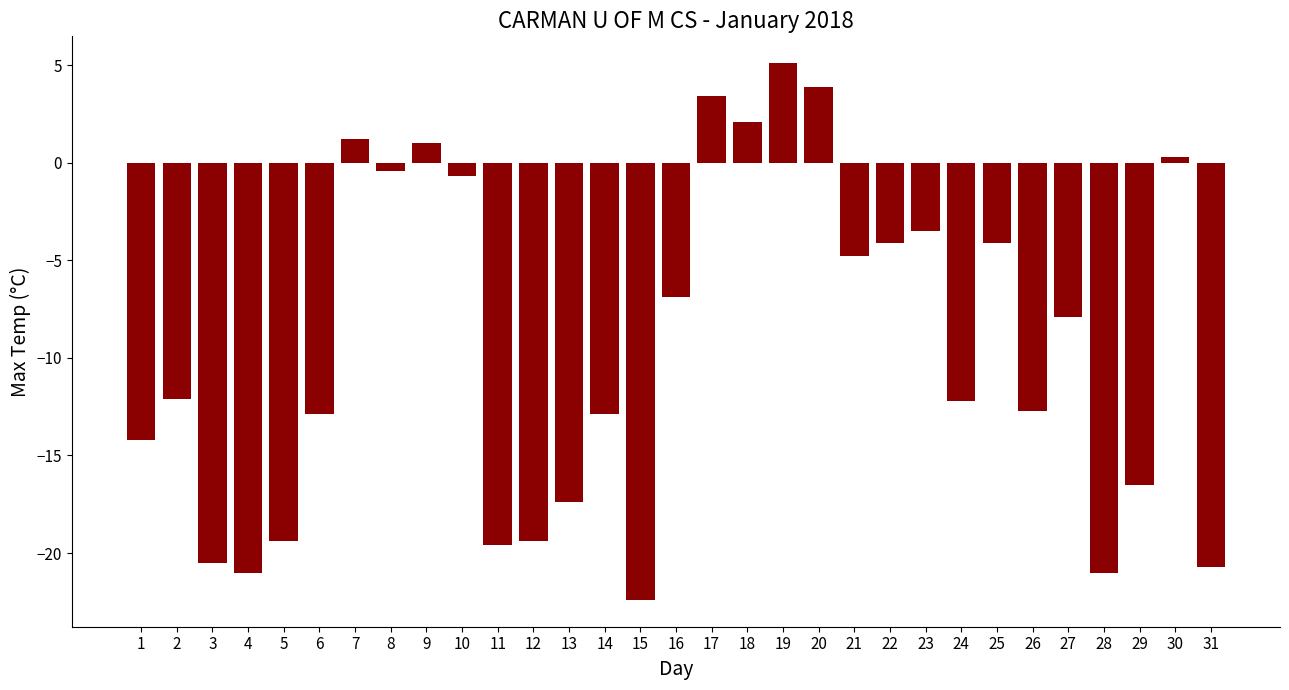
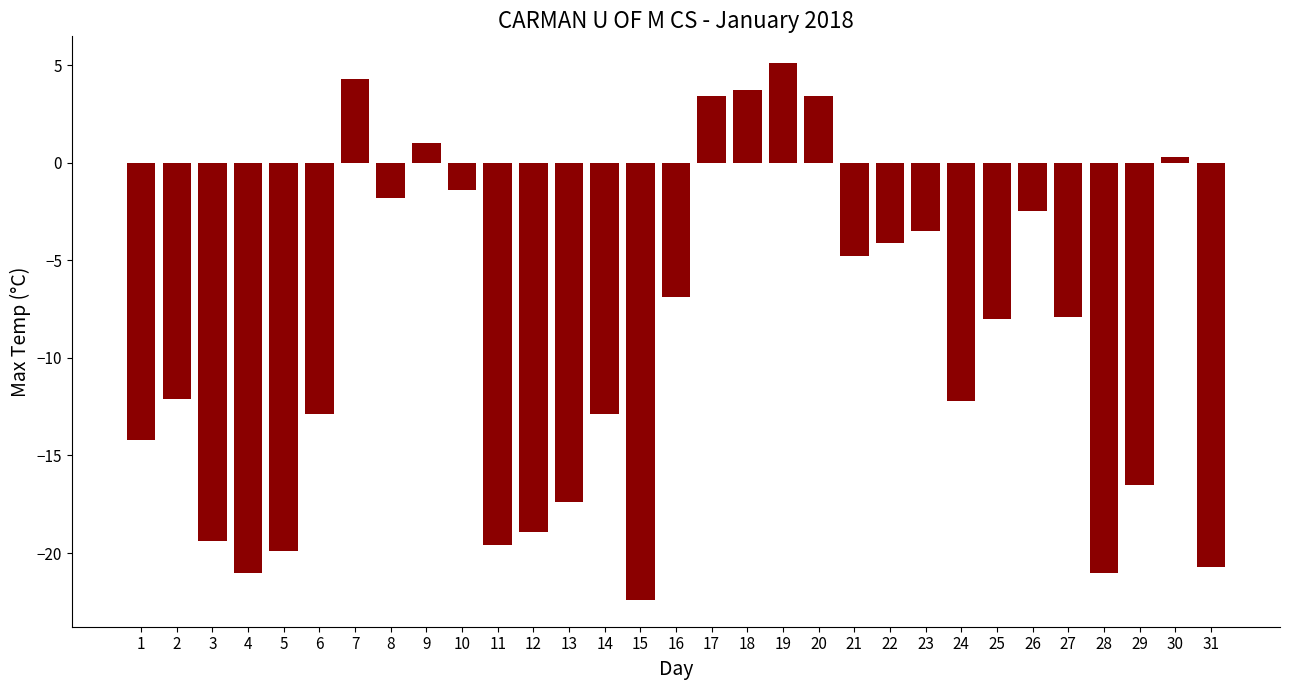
3: -20.5 -> -19.4
5: -19.4 -> -19.9
7: 1.2 -> 4.3
8: -0.4 -> -1.8
10: -0.7 -> -1.4
12: -19.4 -> -18.9
18: 2.1 -> 3.7
20: 3.9 -> 3.4
25: -4.1 -> -8.0
26: -12.7 -> -2.5
